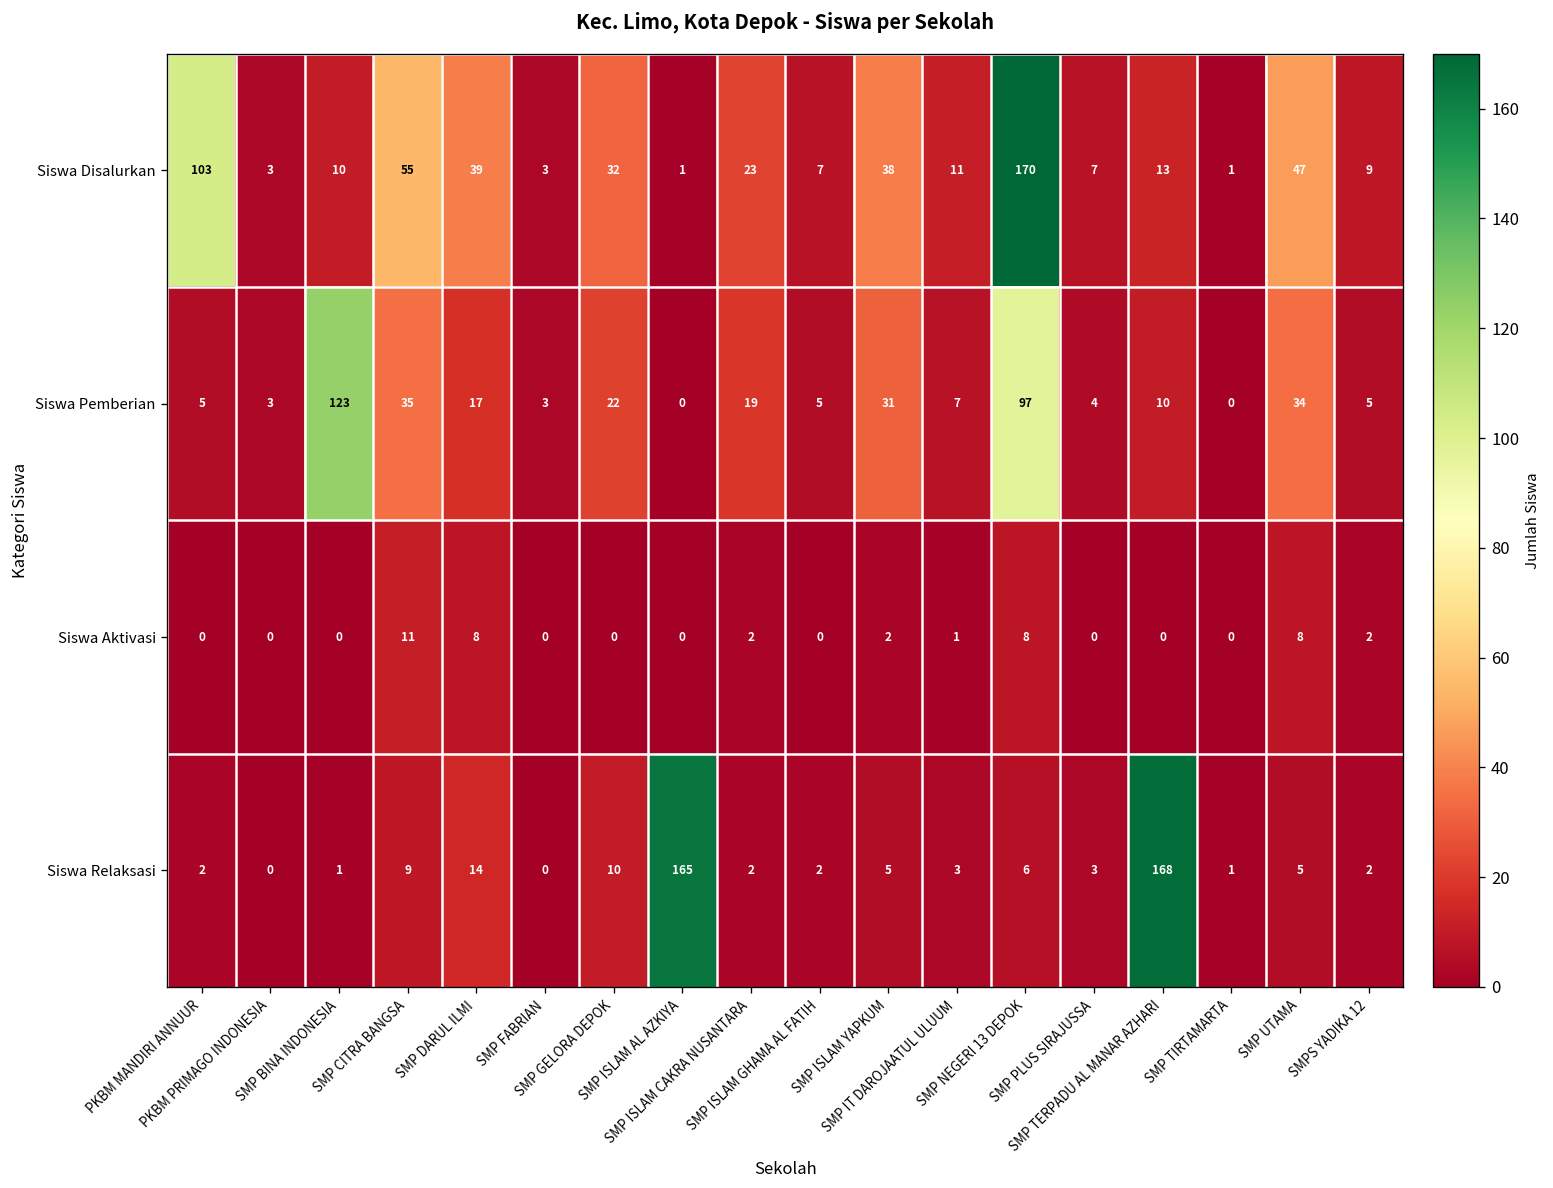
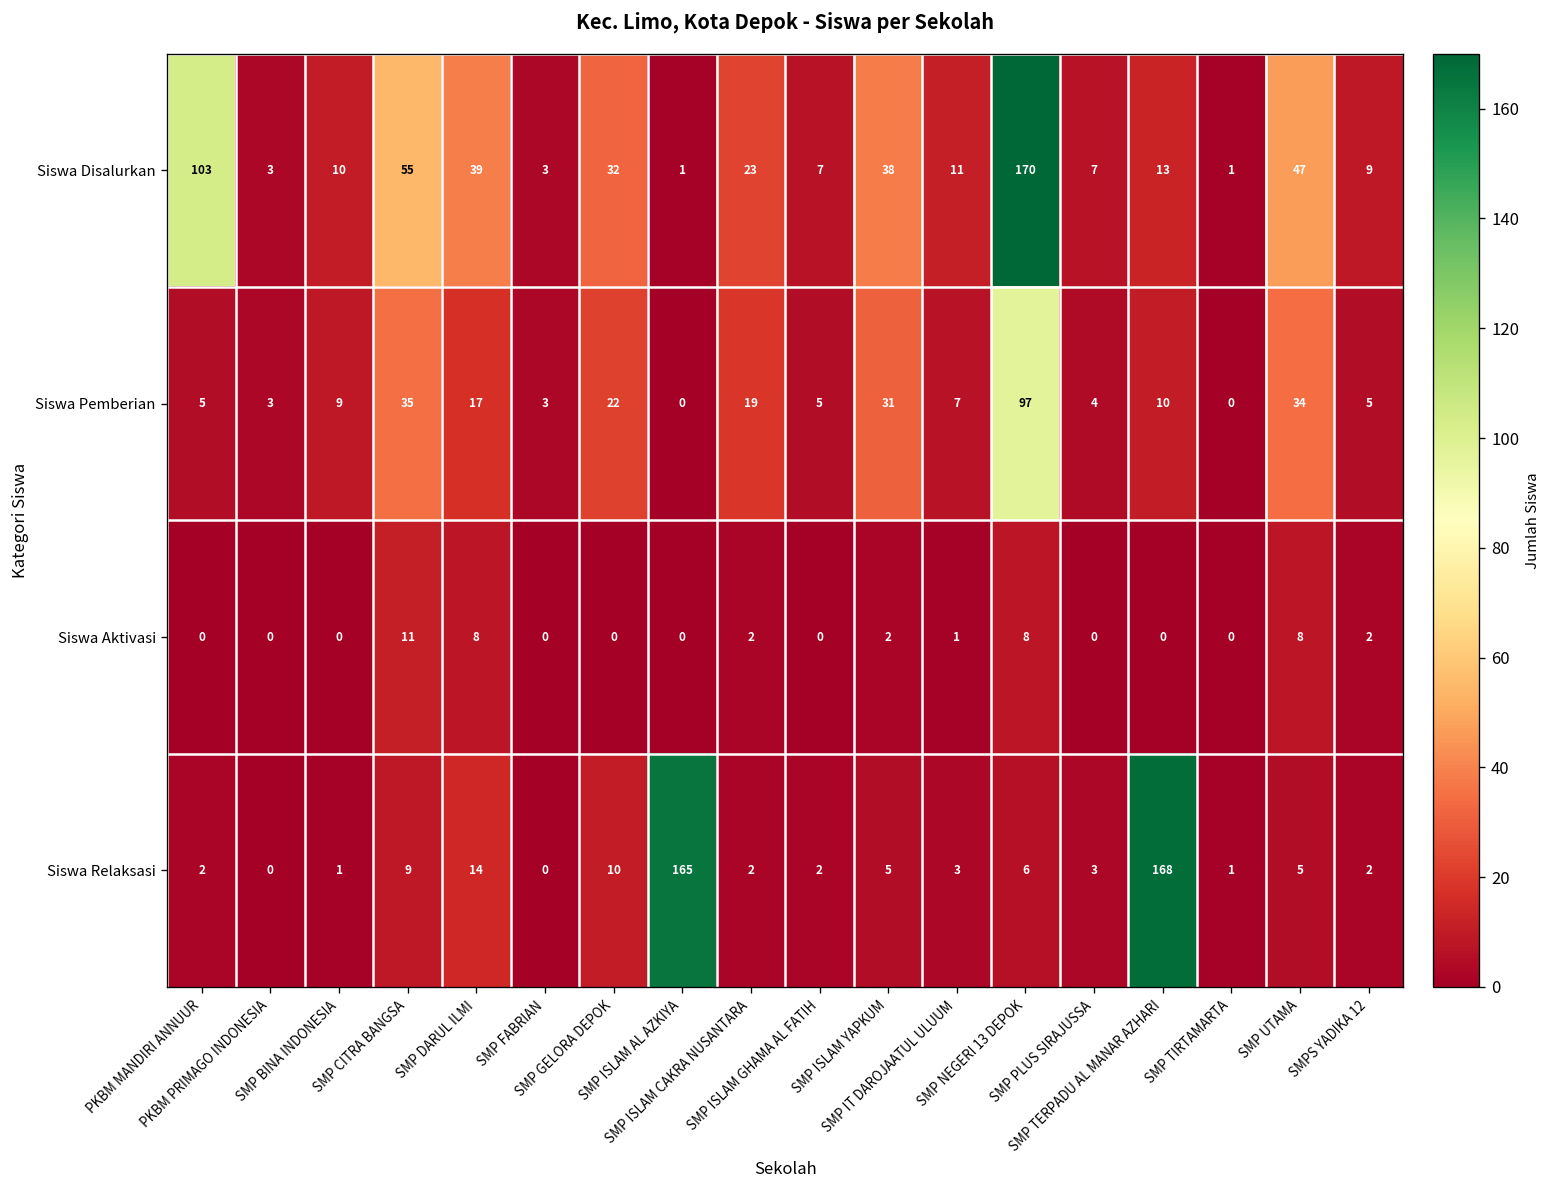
Siswa Pemberian, SMP BINA INDONESIA: 123 -> 9
